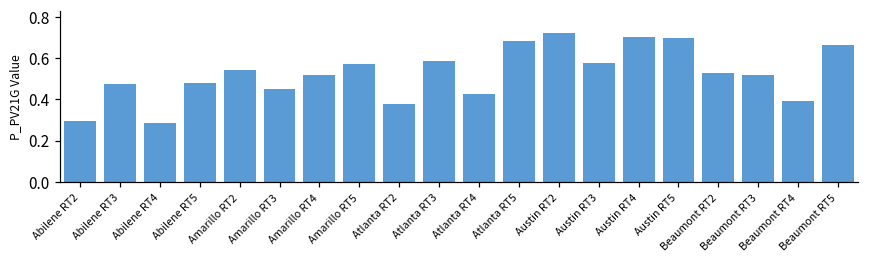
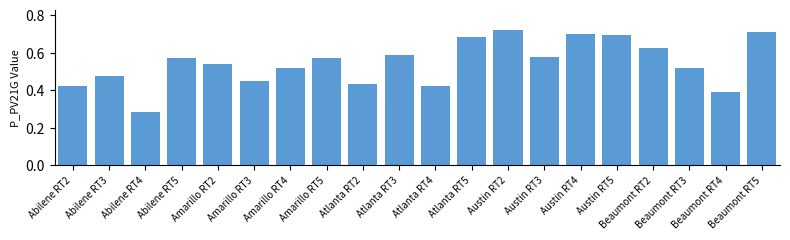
Abilene RT2: 0.30 -> 0.42
Abilene RT5: 0.48 -> 0.57
Atlanta RT2: 0.38 -> 0.44
Beaumont RT2: 0.53 -> 0.62
Beaumont RT5: 0.66 -> 0.71
